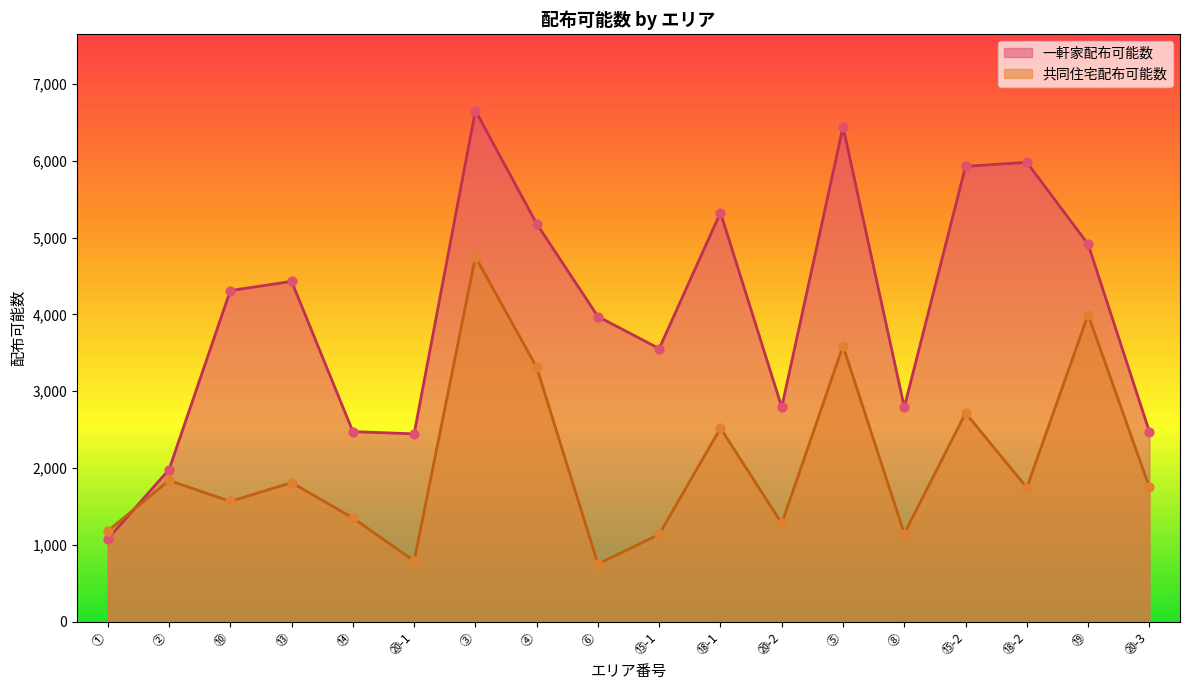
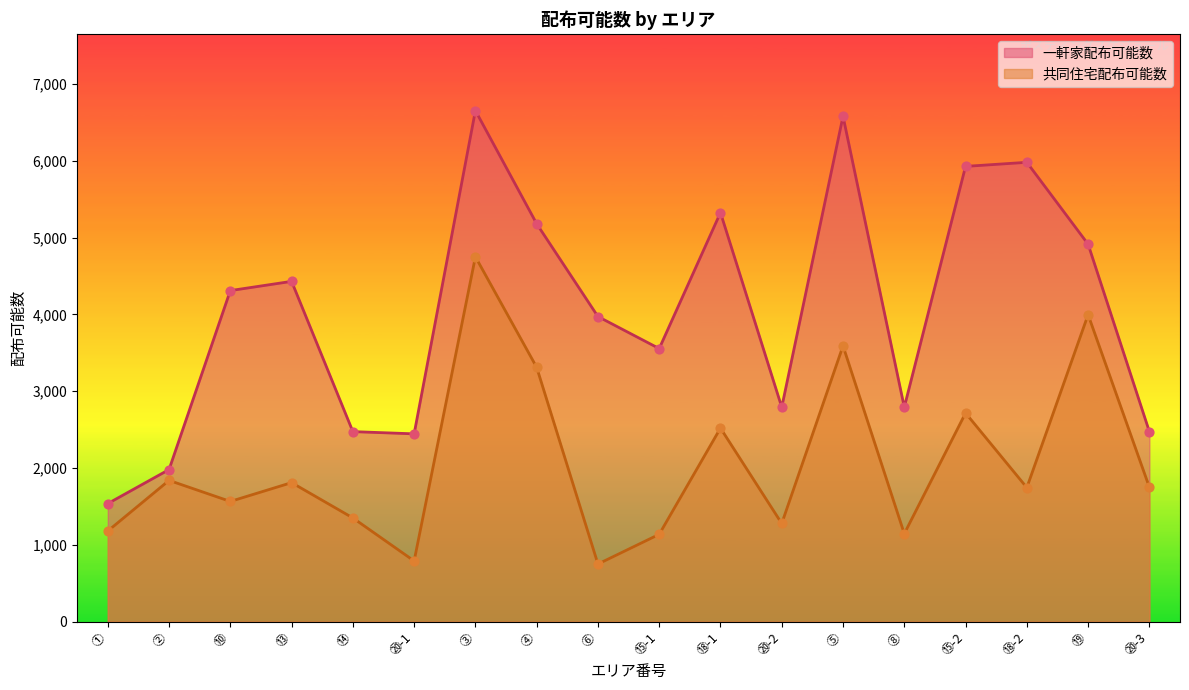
一軒家配布可能数, ①: 1,100 -> 1,500
一軒家配布可能数, ⑤: 6,400 -> 6,600
